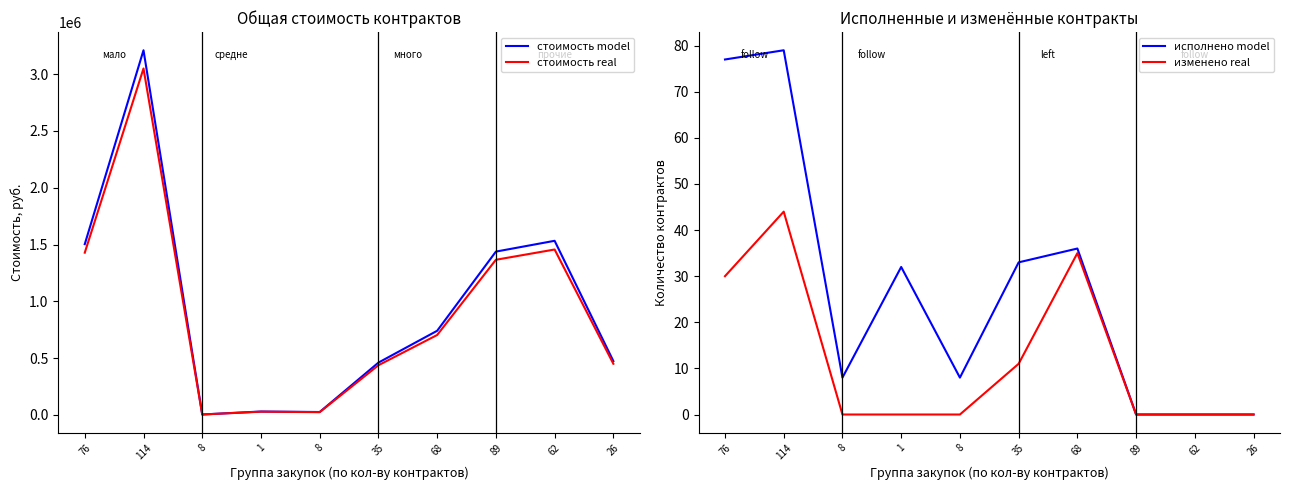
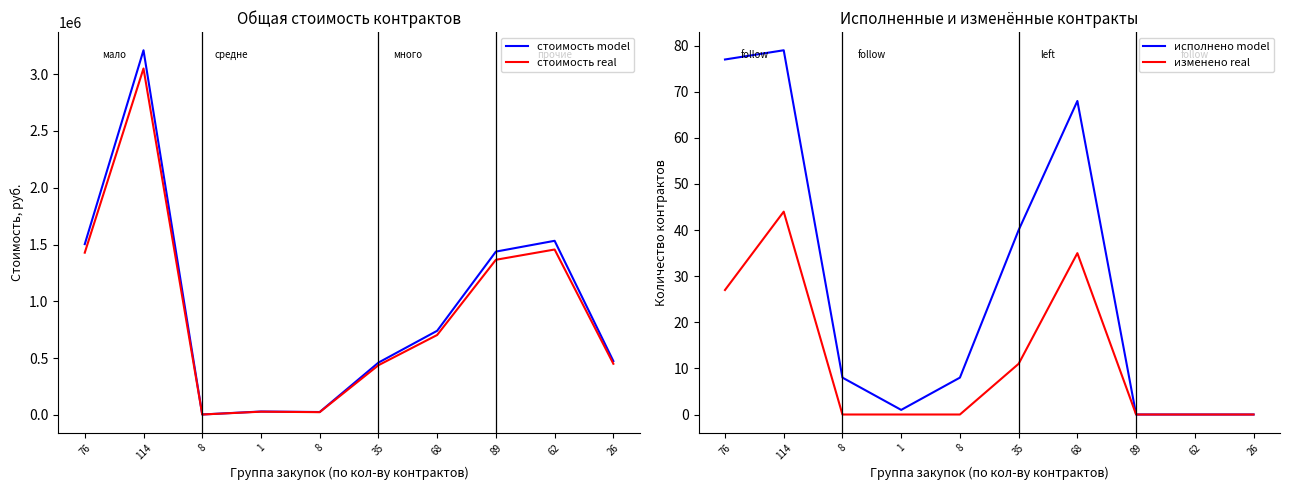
Исполненные и изменённые контракты, изменено real, 76: 30 -> 27
Исполненные и изменённые контракты, исполнено model, 1: 32 -> 1
Исполненные и изменённые контракты, исполнено model, 35: 33 -> 40
Исполненные и изменённые контракты, исполнено model, 68: 36 -> 68
